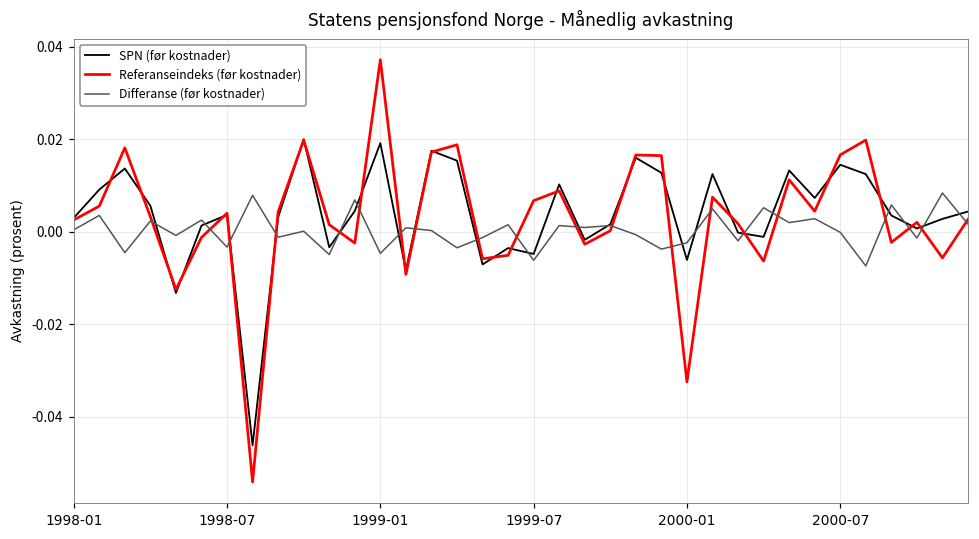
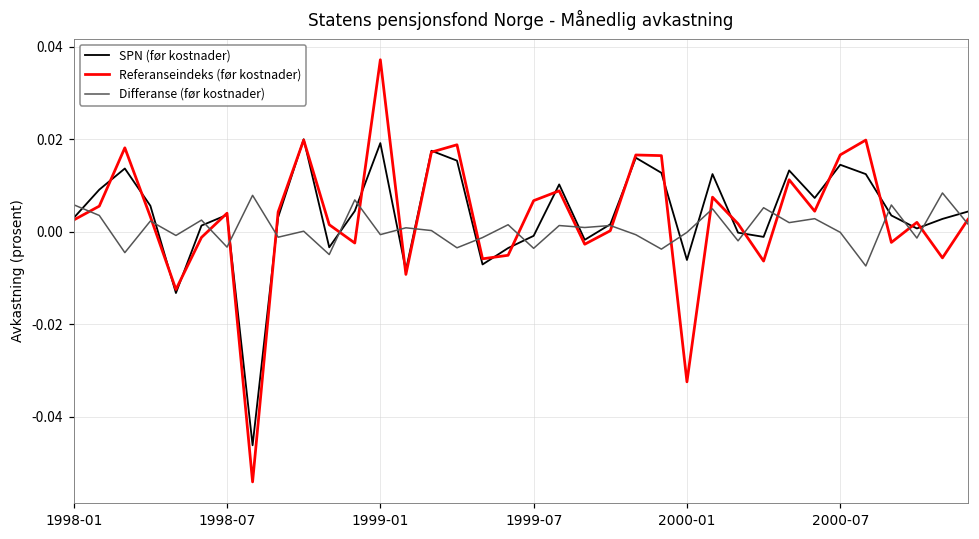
Differanse (før kostnader), 1998-01: 0.000 -> 0.006
Differanse (før kostnader), 1999-01: -0.005 -> -0.001
SPN (før kostnader), 1999-07: -0.005 -> -0.001
Differanse (før kostnader), 1999-07: -0.006 -> -0.004
Differanse (før kostnader), 2000-01: -0.002 -> 0.000
